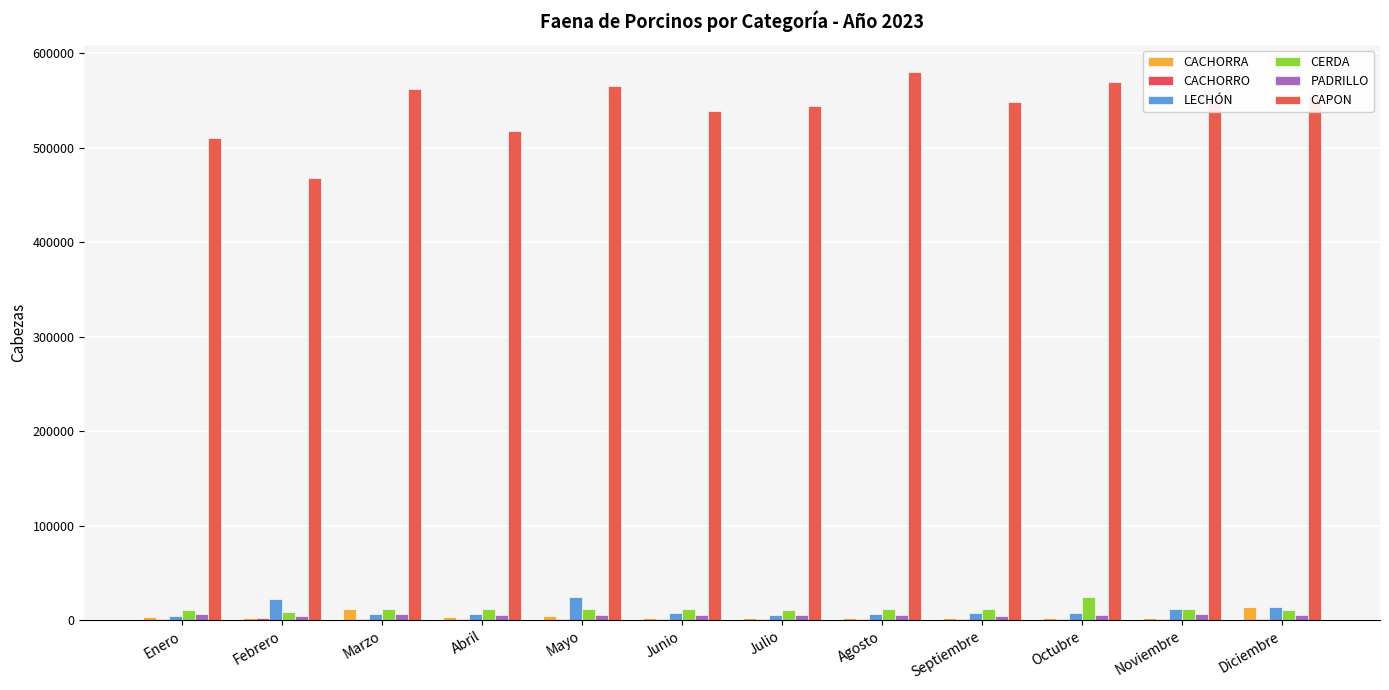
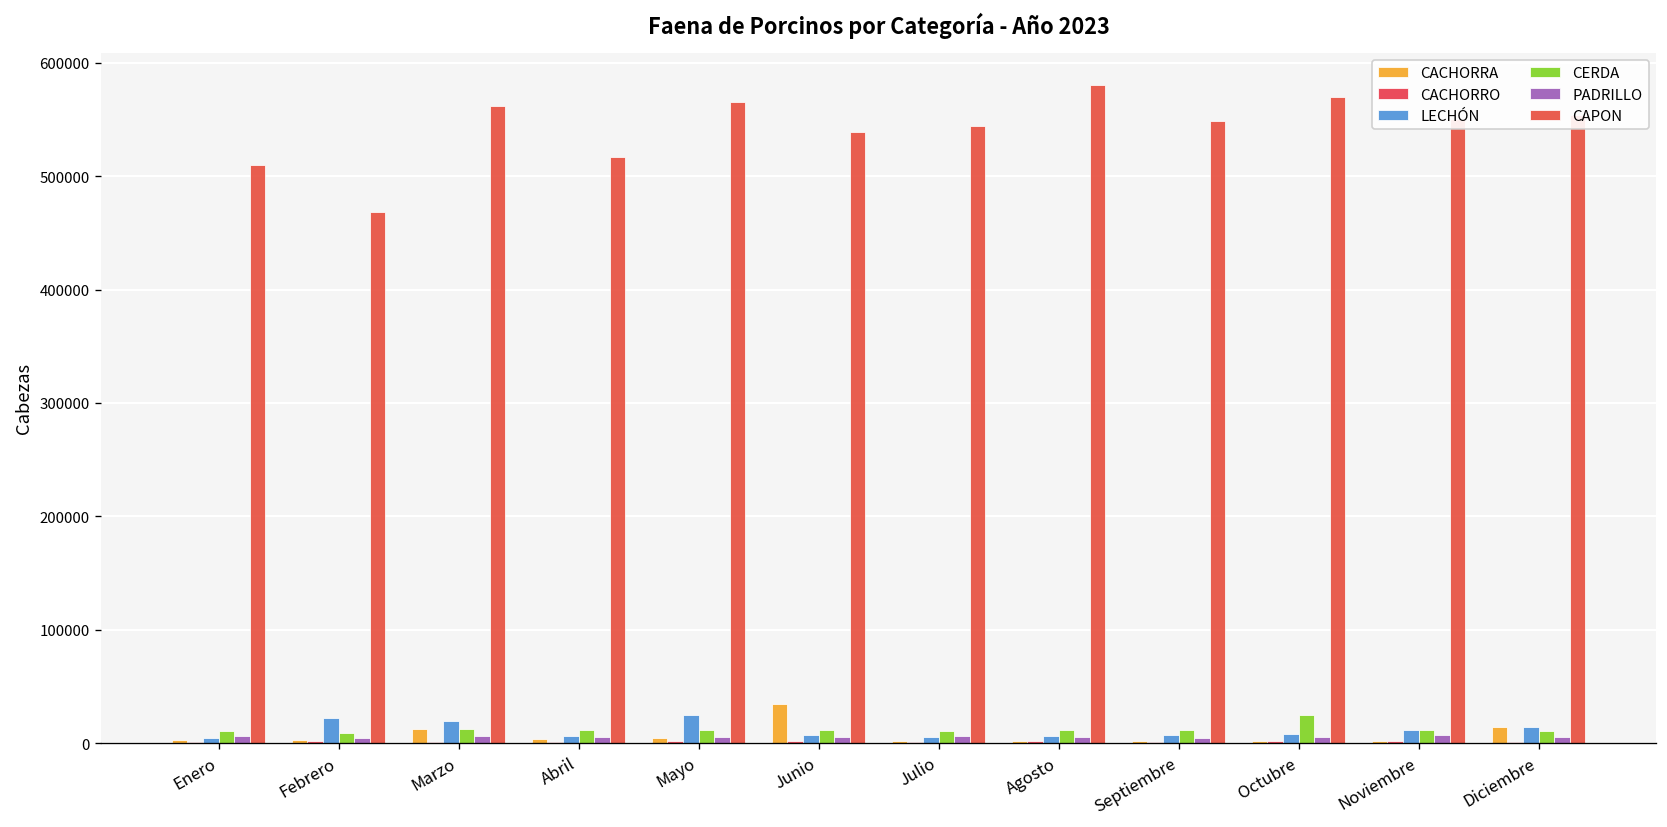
LECHÓN, Marzo: 10000 -> 20000
CACHORRA, Junio: 0 -> 30000
